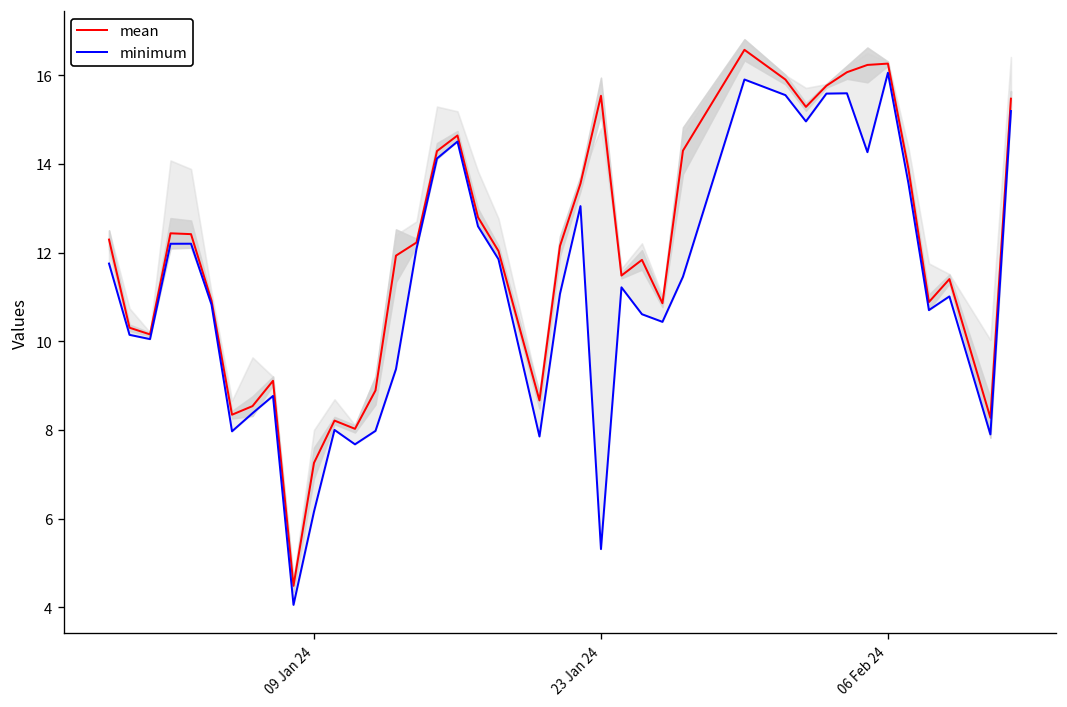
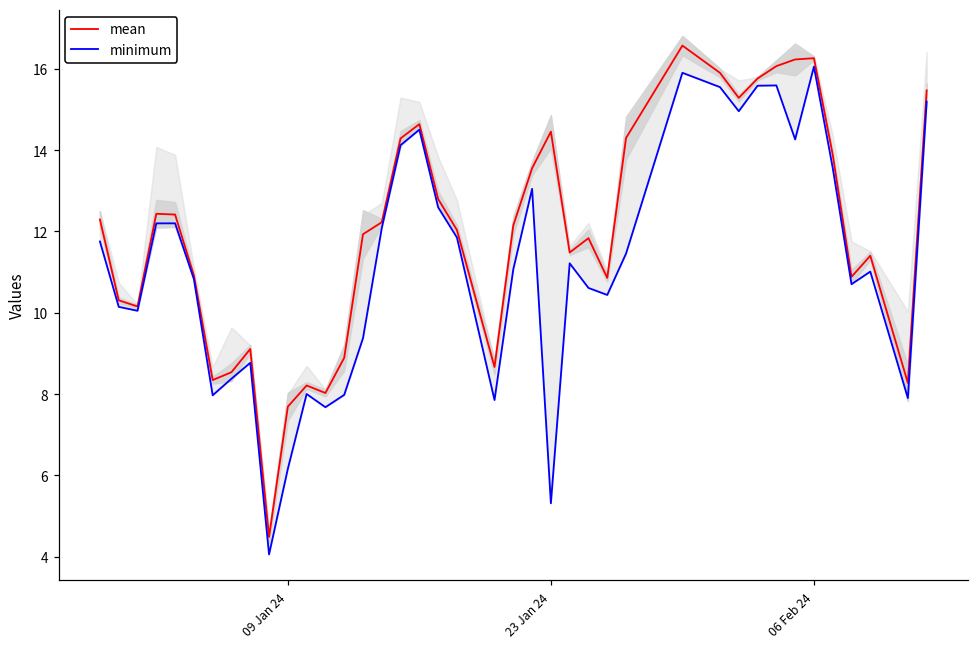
mean, 09 Jan 24: 7.3 -> 7.7
mean, 23 Jan 24: 15.5 -> 14.5
